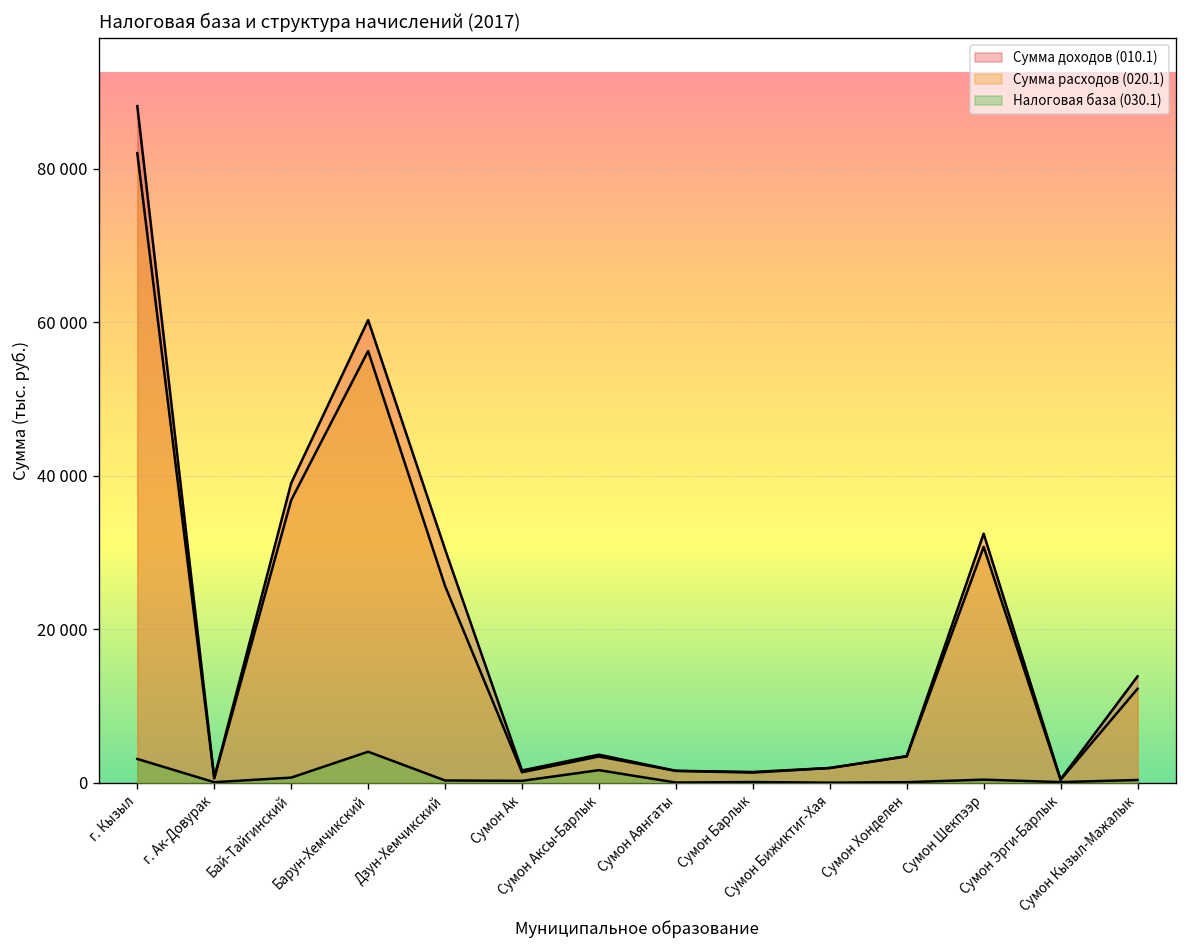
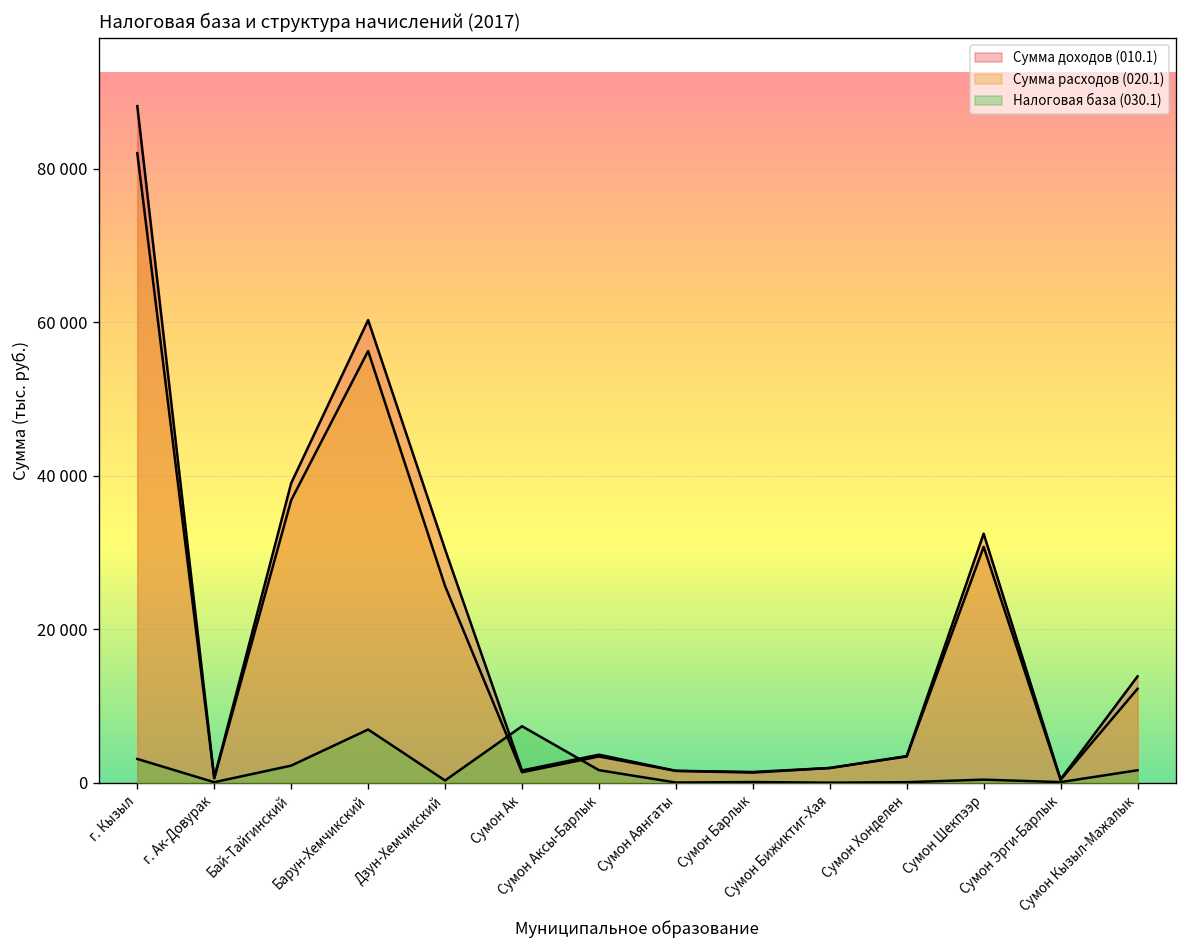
Налоговая база (030.1), Бай-Тайгинский: 1000 -> 2000
Налоговая база (030.1), Барун-Хемчикский: 4000 -> 7000
Налоговая база (030.1), Сумон Ак: 0 -> 7000
Налоговая база (030.1), Сумон Кызыл-Мажалык: 0 -> 2000
